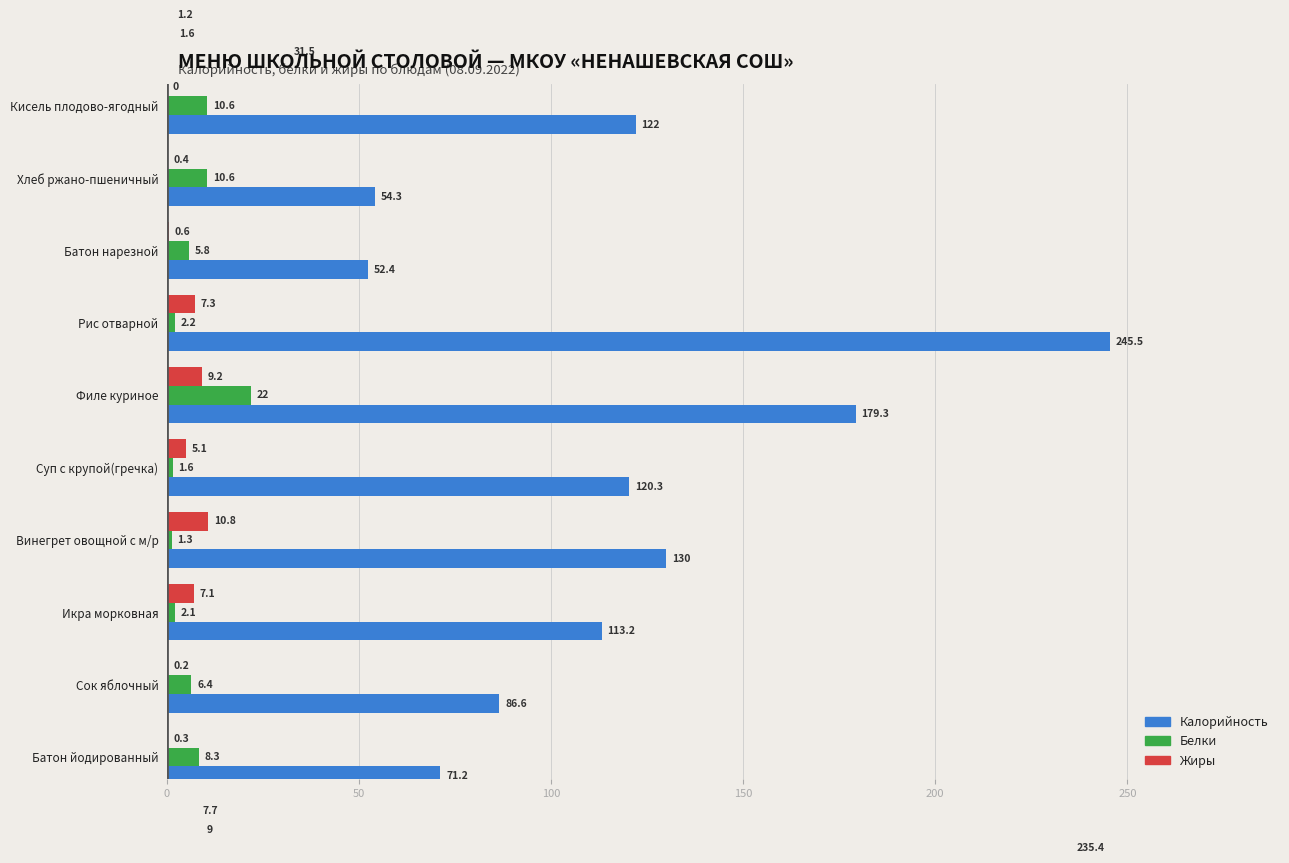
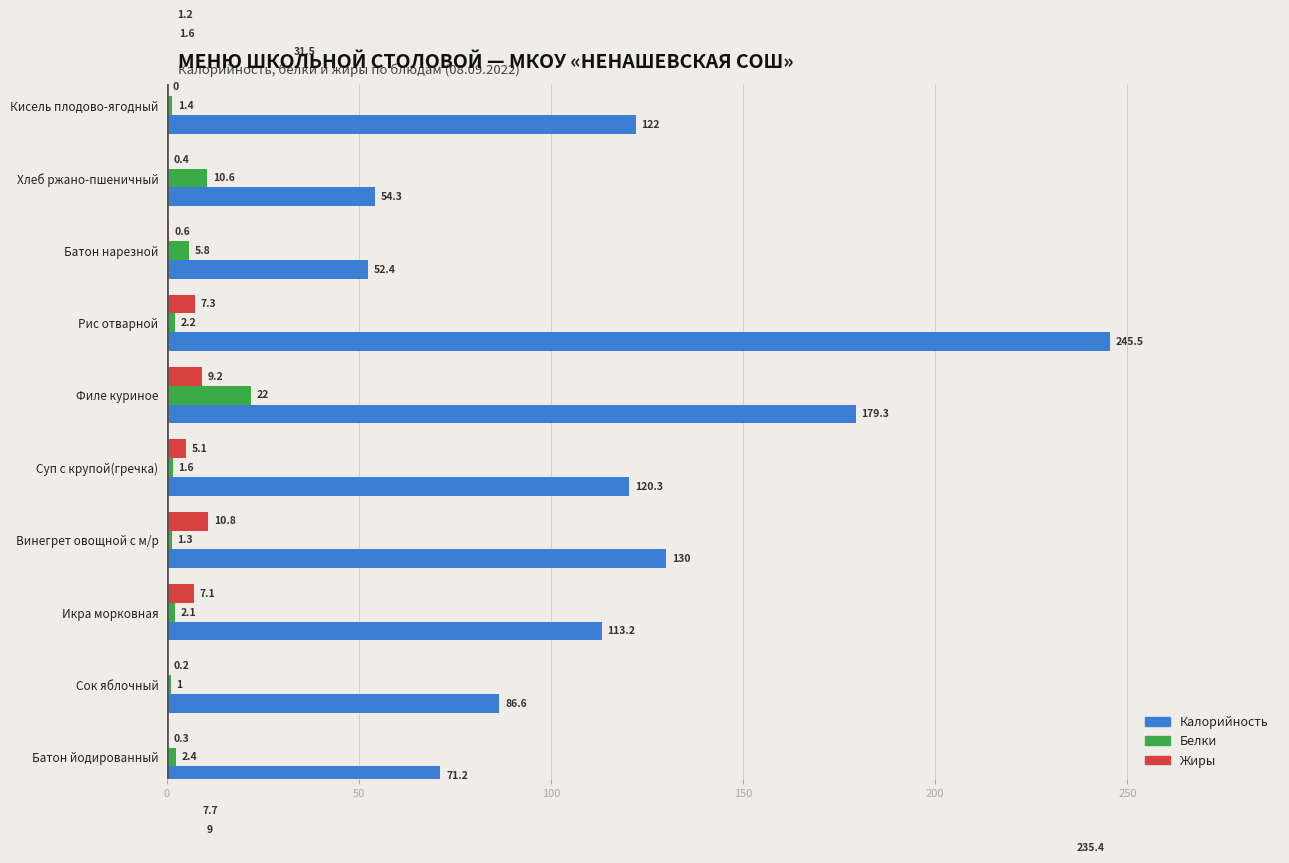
Белки, Кисель плодово-ягодный: 10.6 -> 1.4
Белки, Сок яблочный: 6.4 -> 1
Белки, Батон йодированный: 8.3 -> 2.4
